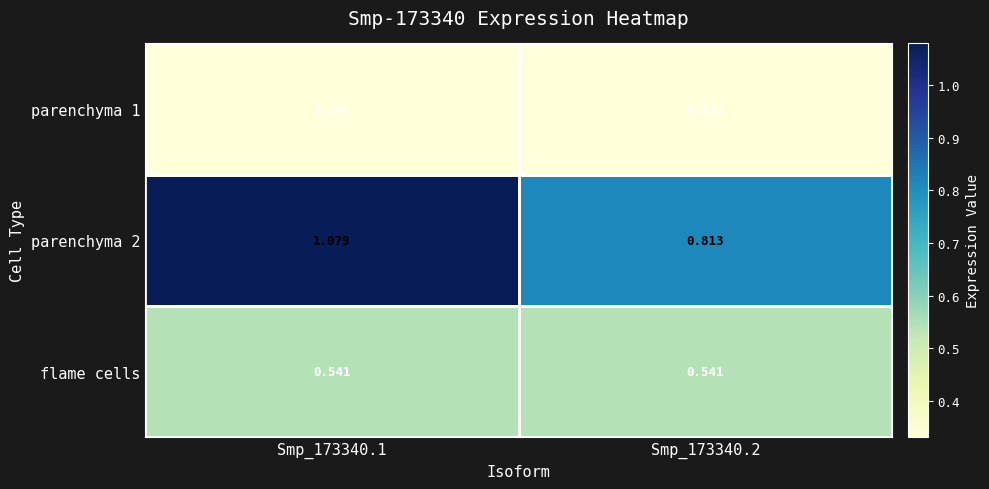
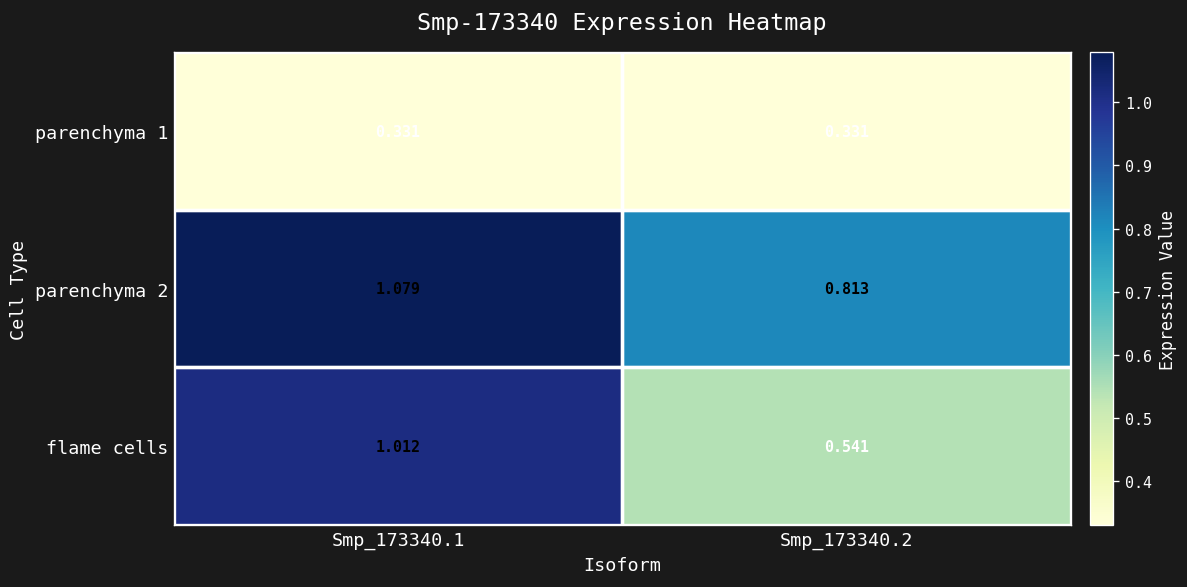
flame cells, Smp_173340.1: 0.541 -> 1.012
